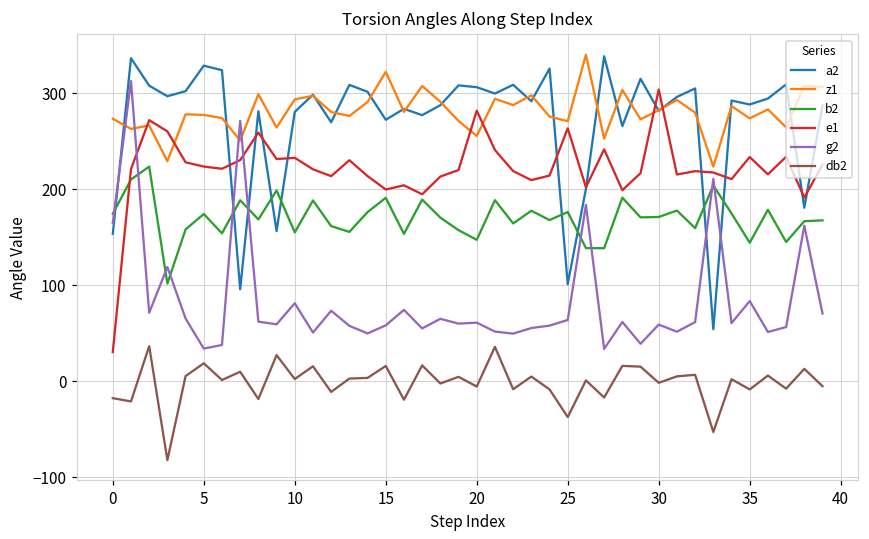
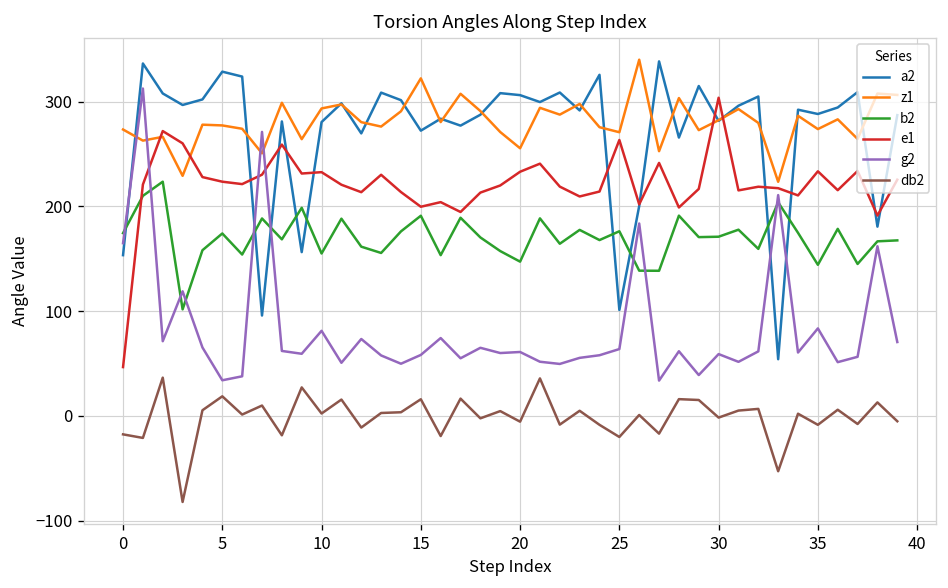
e1, 0: 30 -> 50
e1, 20: 280 -> 230
db2, 25: -40 -> -20
